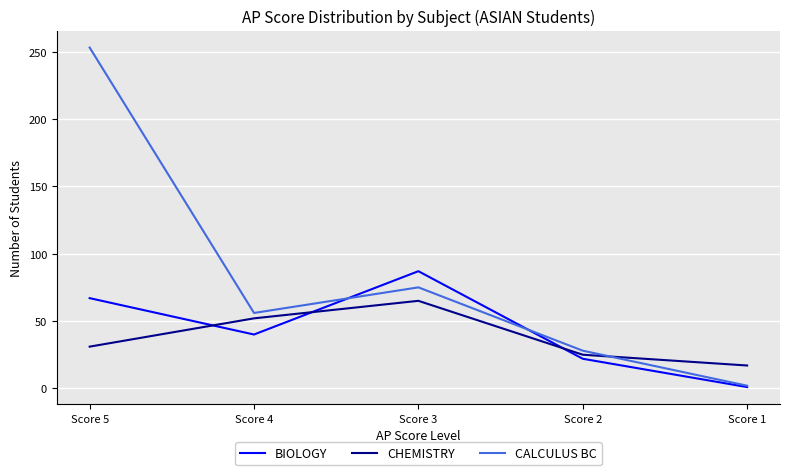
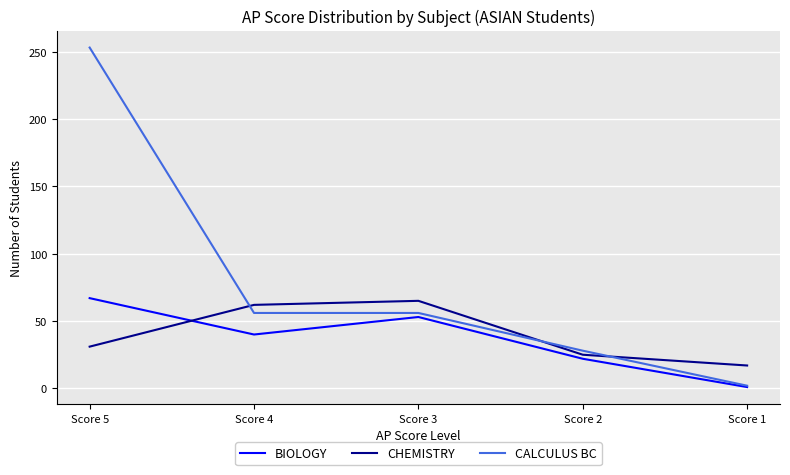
CHEMISTRY, Score 4: 52 -> 62
BIOLOGY, Score 3: 87 -> 53
CALCULUS BC, Score 3: 75 -> 56
